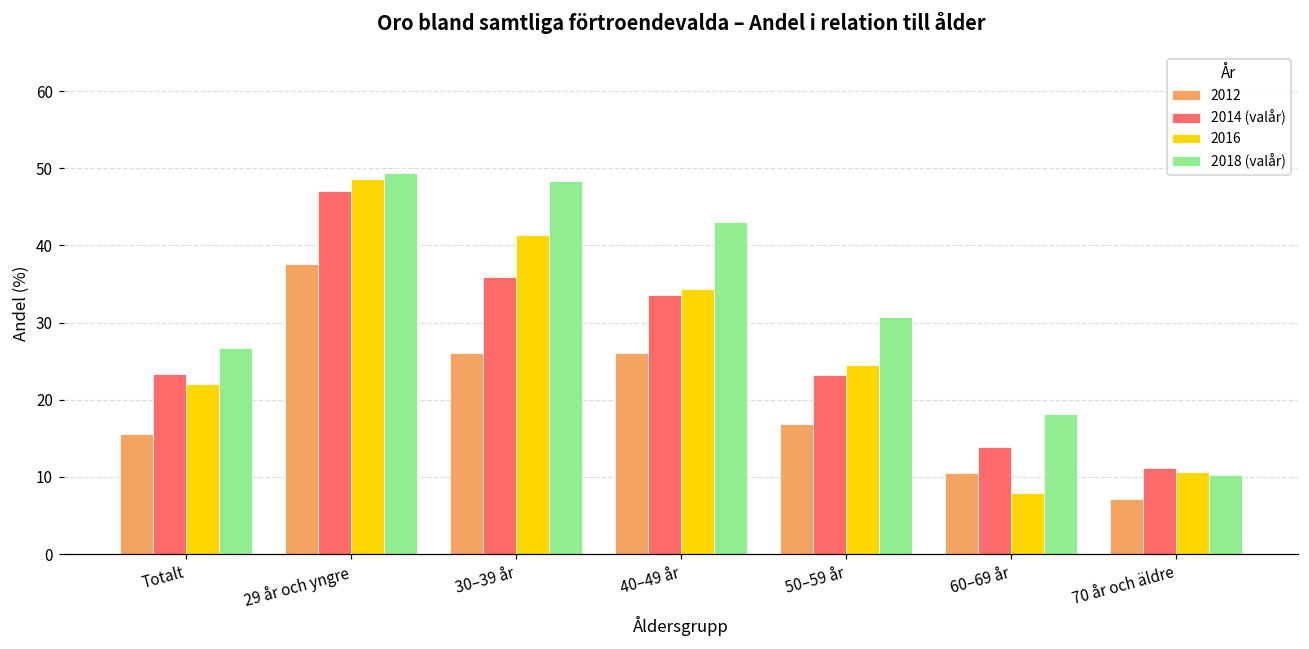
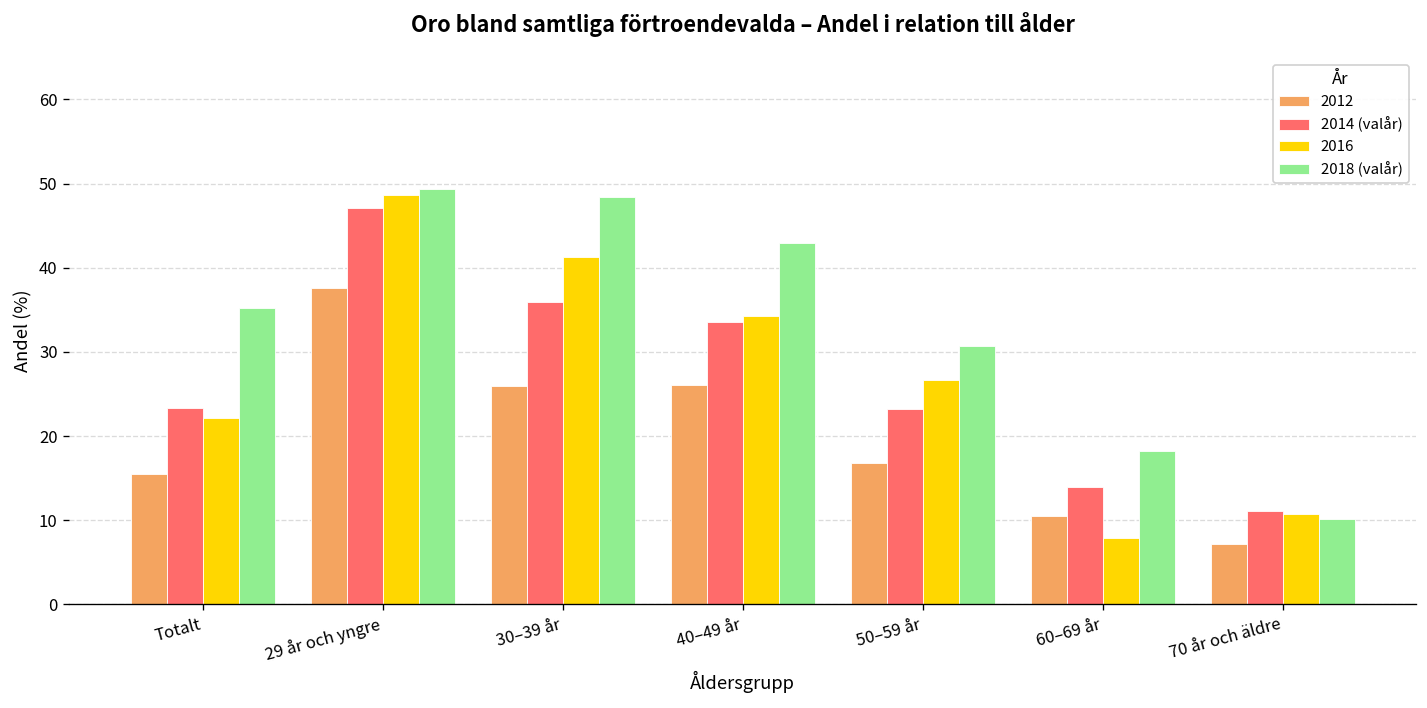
2018 (valår), Totalt: 27 -> 35
2016, 50–59 år: 25 -> 27
